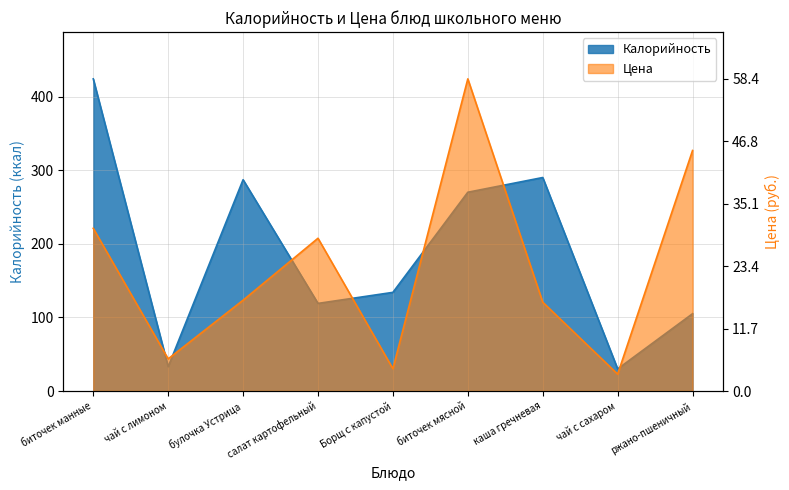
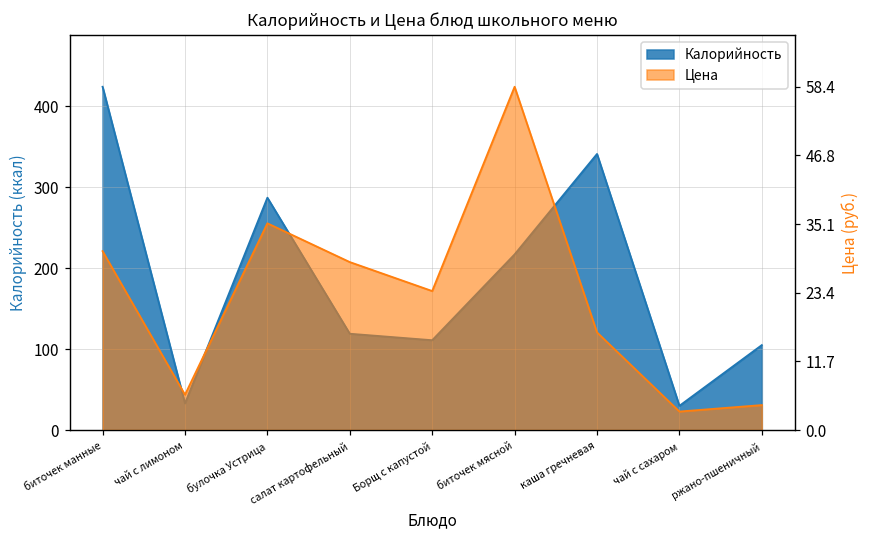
Калорийность, Борщ с капустой: 130 -> 110
Калорийность, биточек мясной: 270 -> 220
Калорийность, каша гречневая: 290 -> 340
Цена, булочка Устрица: 17 -> 35
Цена, Борщ с капустой: 4 -> 24
Цена, ржано-пшеничный: 45 -> 4
